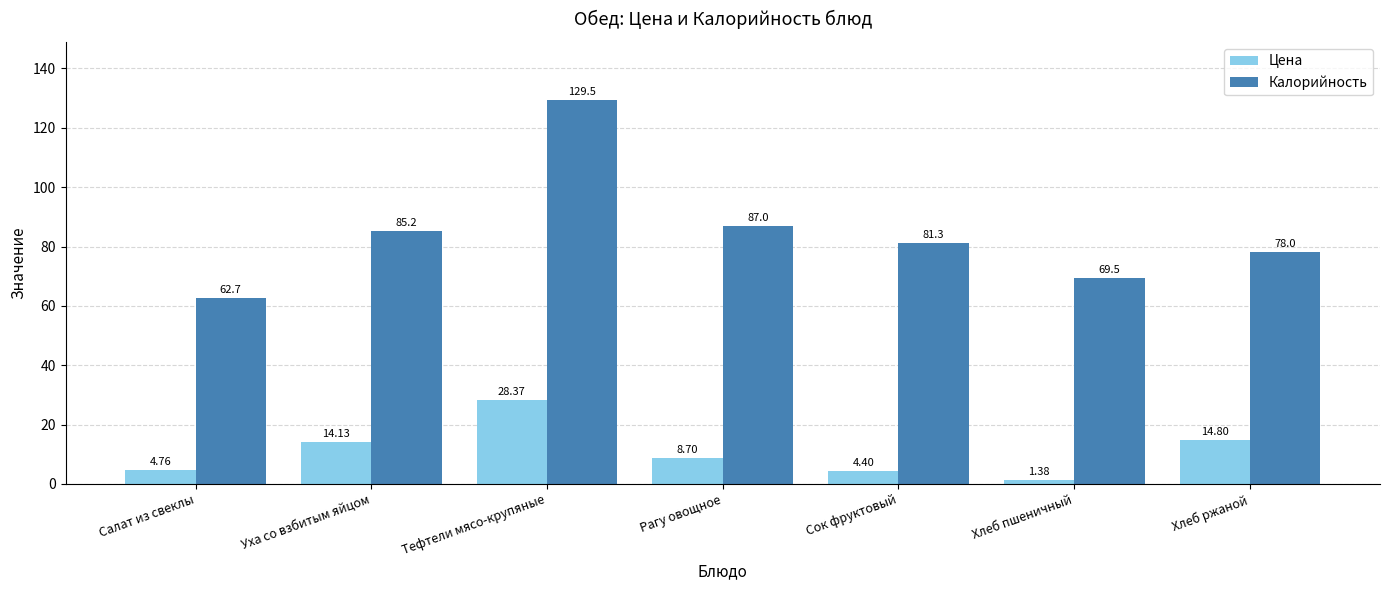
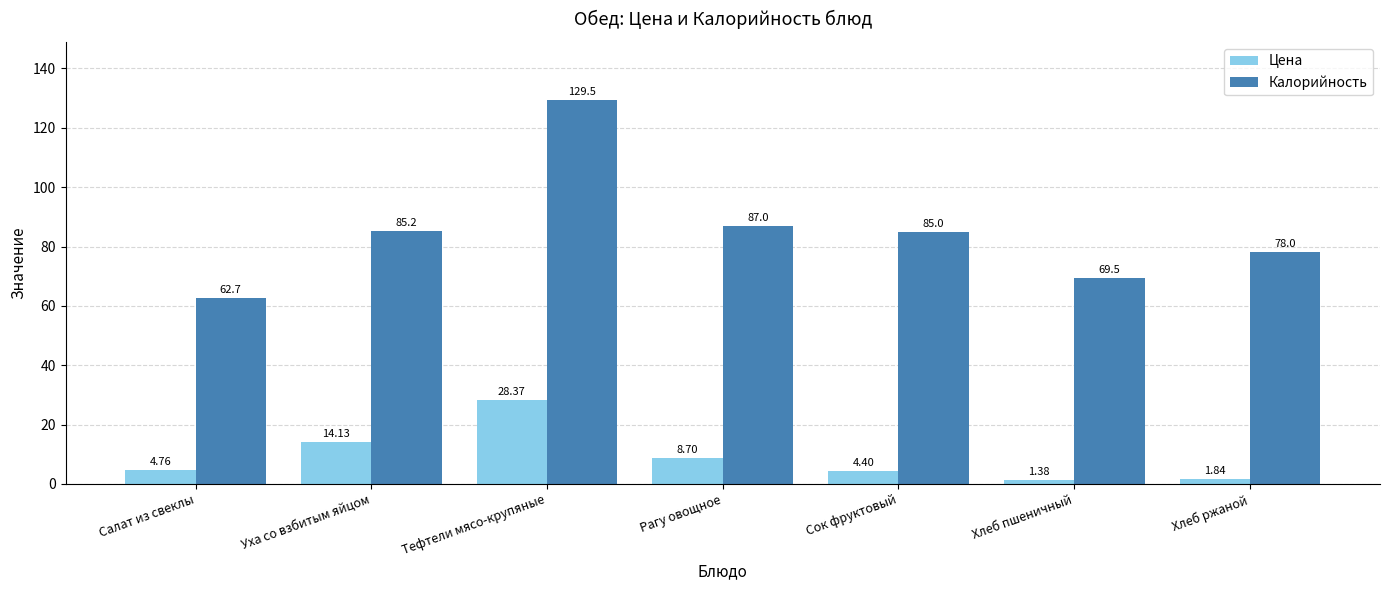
Калорийность, Сок фруктовый: 81.3 -> 85.0
Цена, Хлеб ржаной: 14.80 -> 1.84
